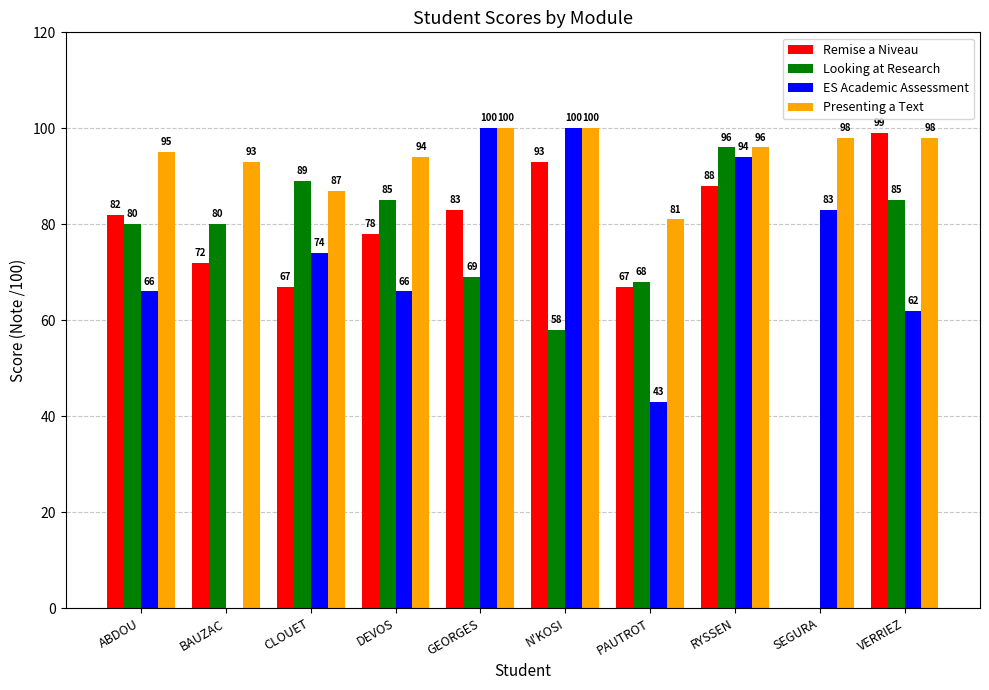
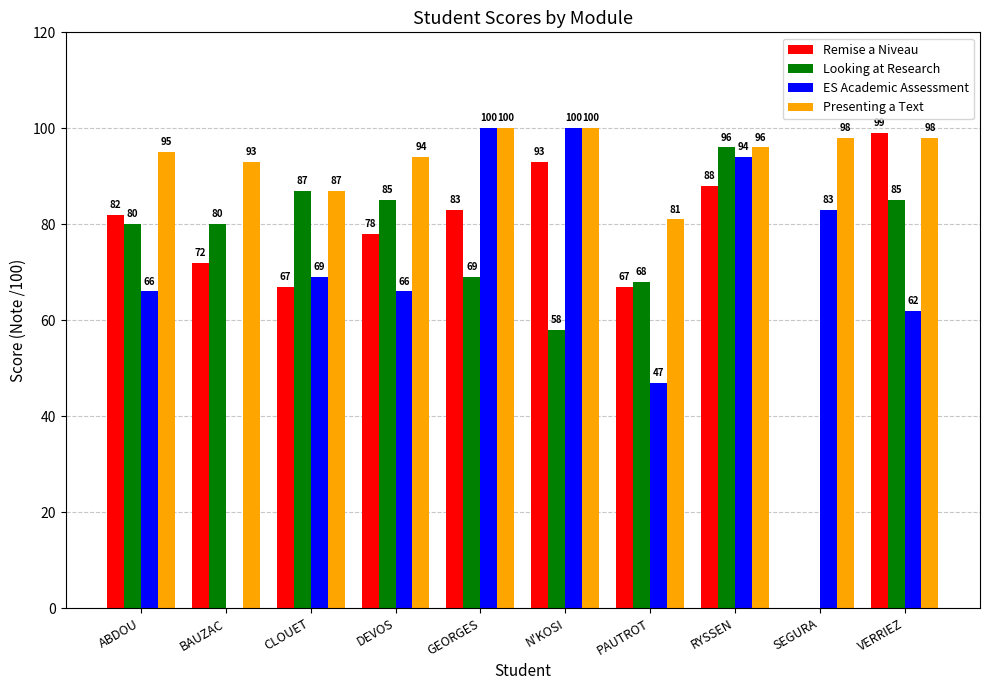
Looking at Research, CLOUET: 89 -> 87
ES Academic Assessment, CLOUET: 74 -> 69
ES Academic Assessment, PAUTROT: 43 -> 47
